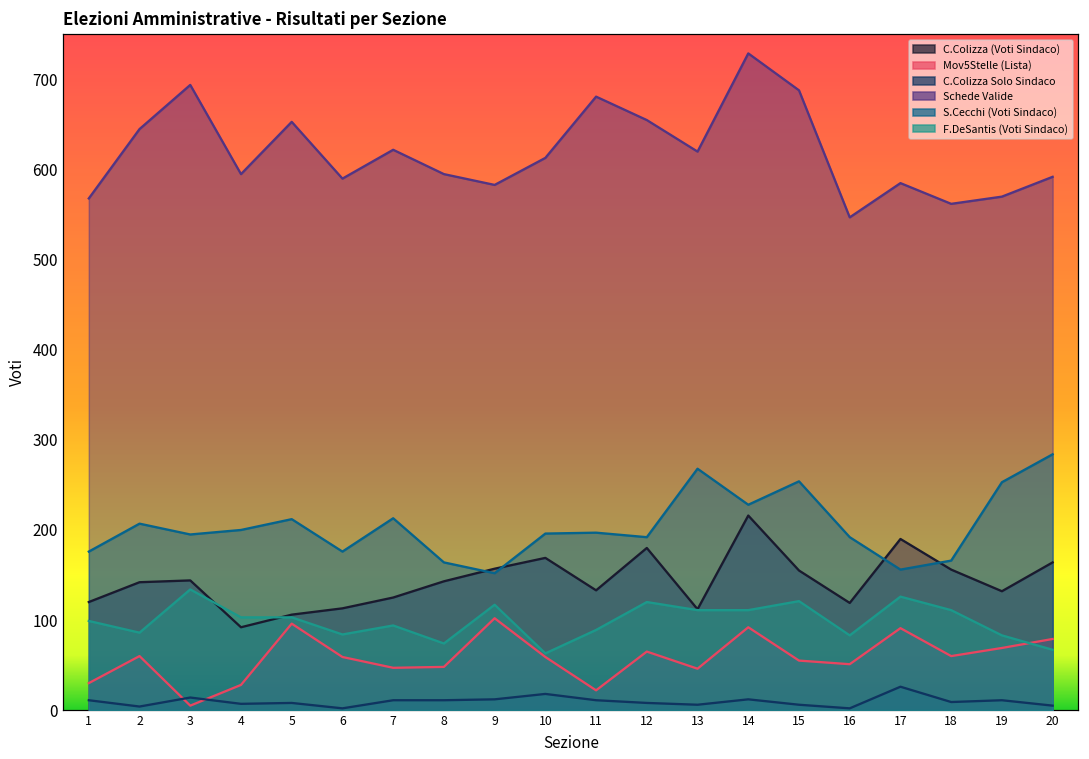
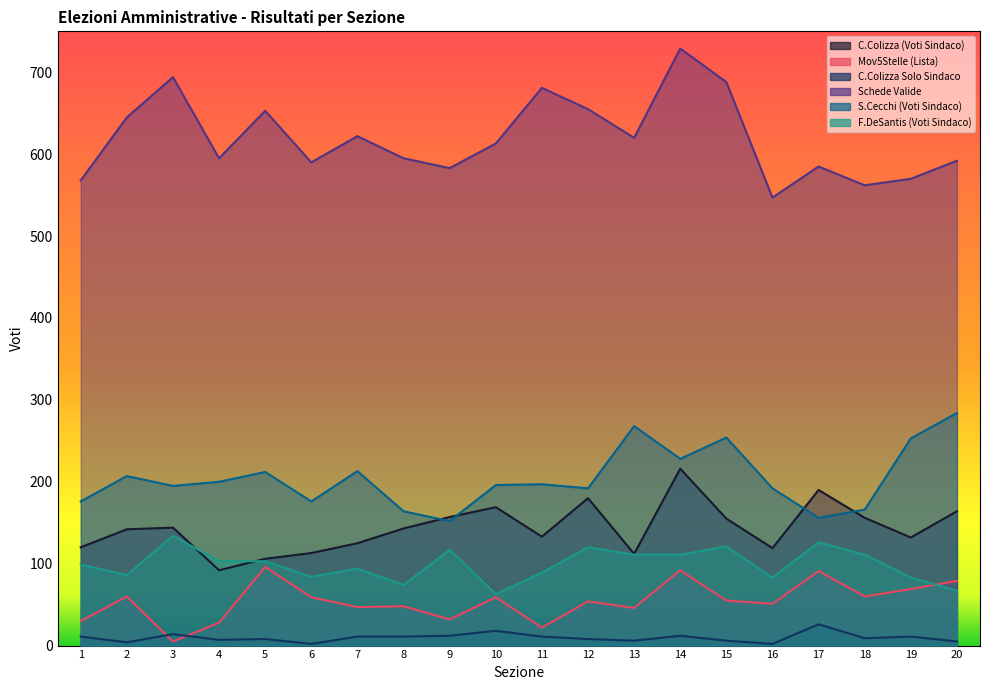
Mov5Stelle (Lista), 9: 100 -> 30
Mov5Stelle (Lista), 12: 70 -> 50
